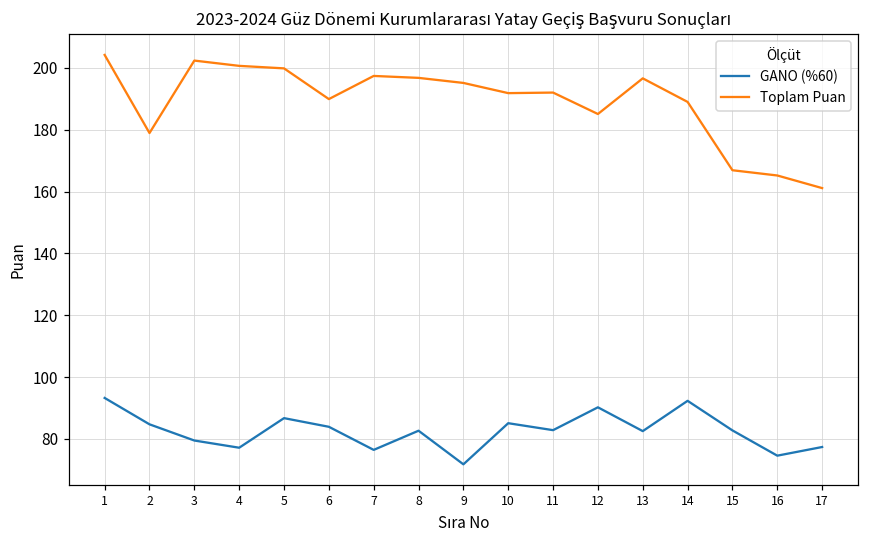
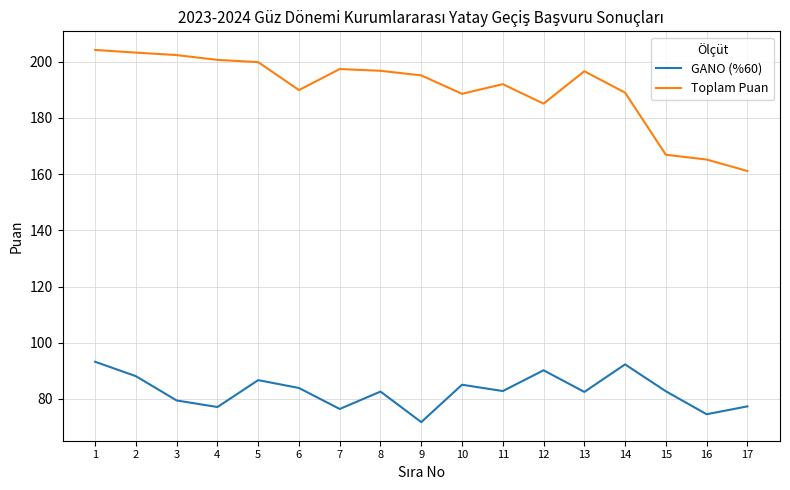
GANO (%60), 2: 85 -> 88
Toplam Puan, 2: 179 -> 203
Toplam Puan, 10: 192 -> 189
